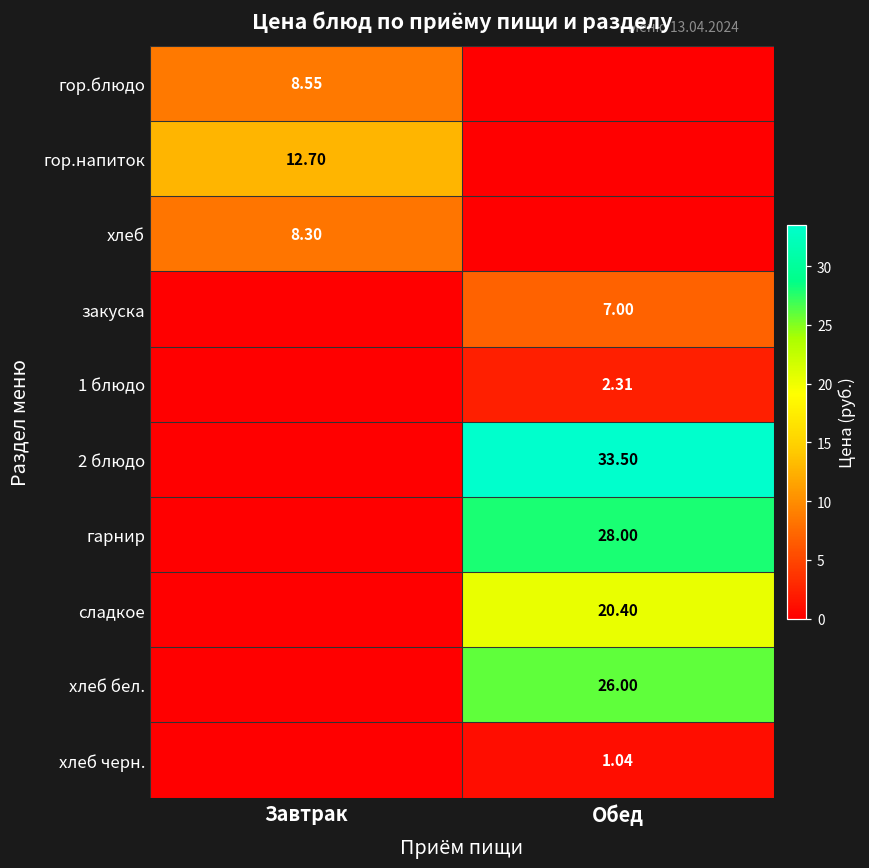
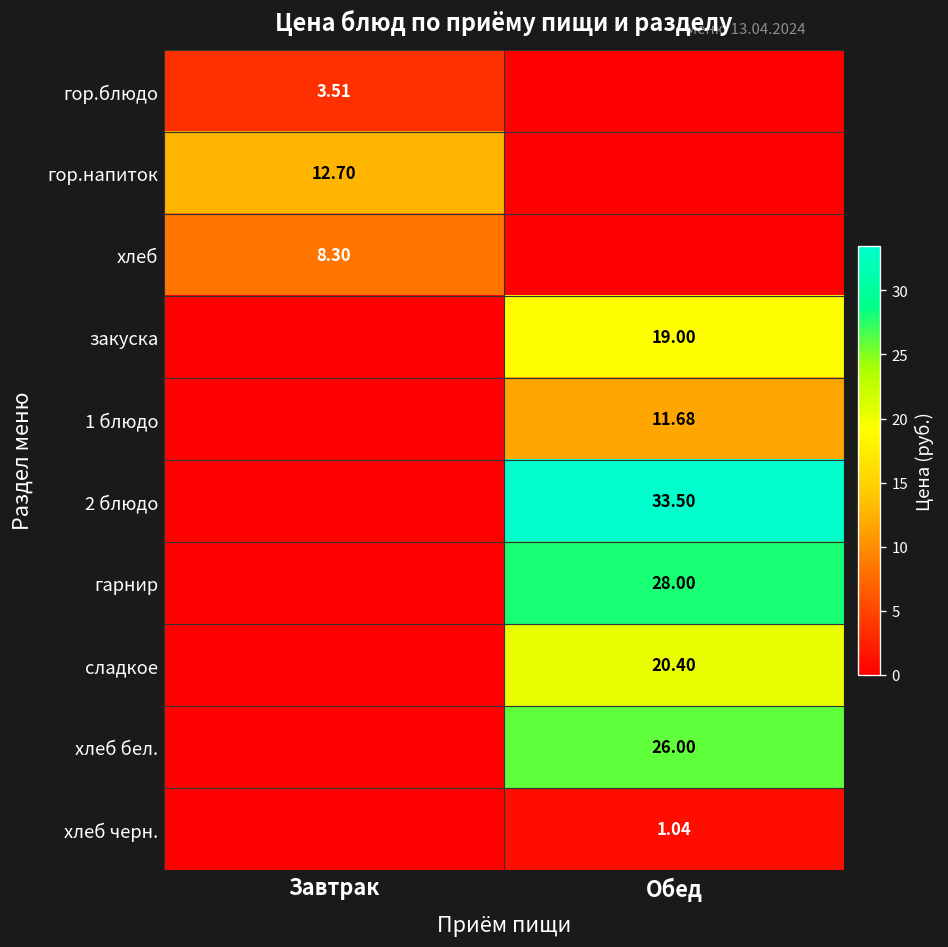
гор.блюдо, Завтрак: 8.55 -> 3.51
закуска, Обед: 7.00 -> 19.00
1 блюдо, Обед: 2.31 -> 11.68
